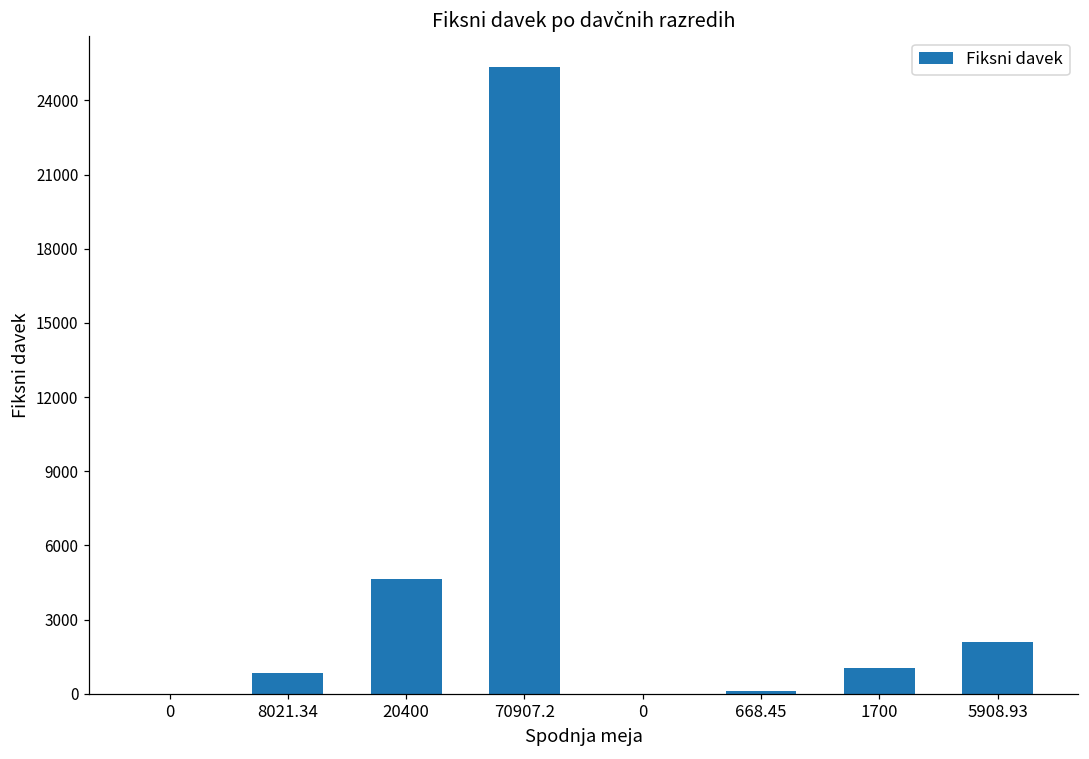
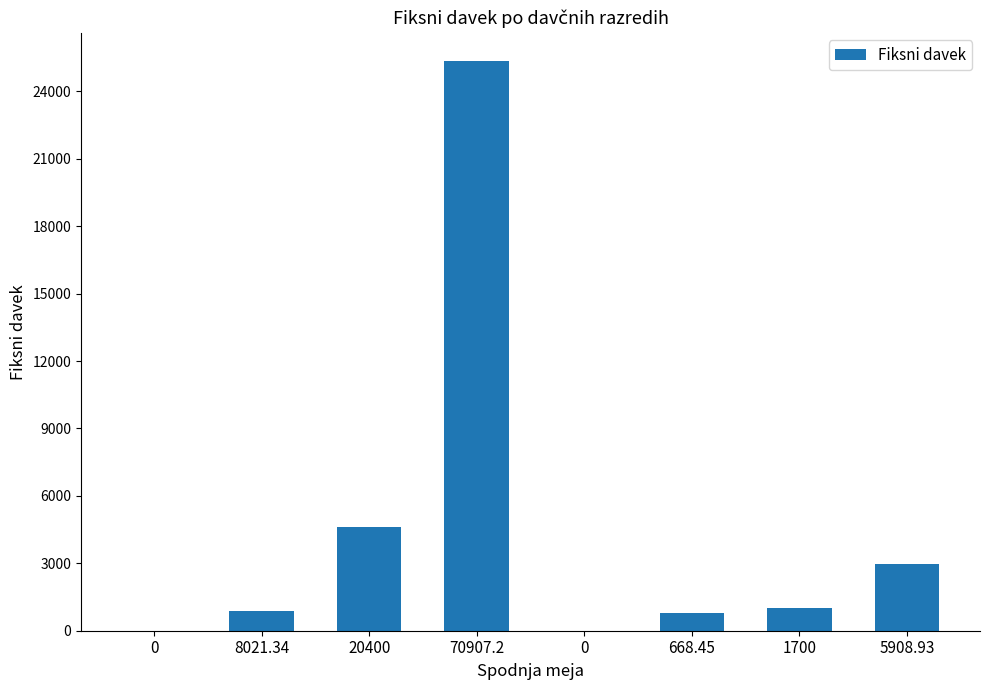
668.45: 100 -> 800
5908.93: 2100 -> 3000
